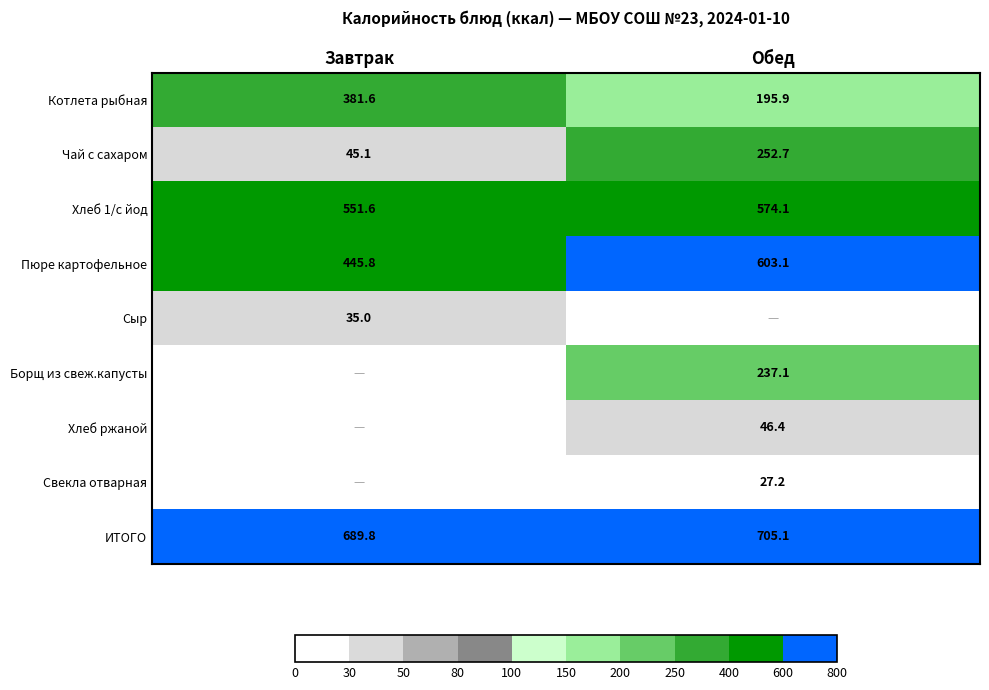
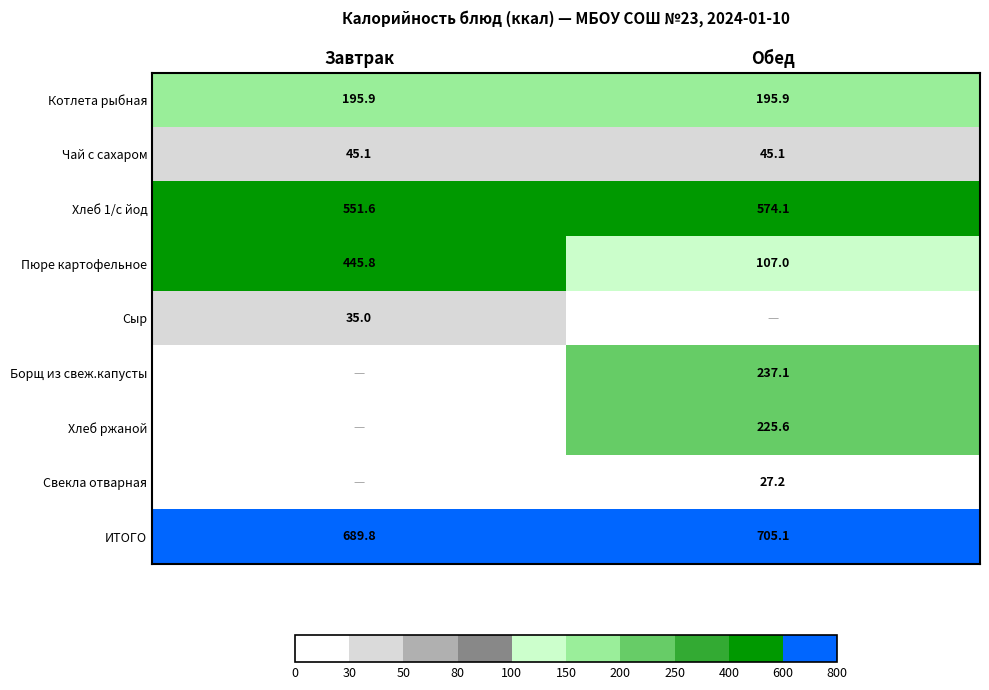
Котлета рыбная, Завтрак: 381.6 -> 195.9
Чай с сахаром, Обед: 252.7 -> 45.1
Пюре картофельное, Обед: 603.1 -> 107.0
Хлеб ржаной, Обед: 46.4 -> 225.6
